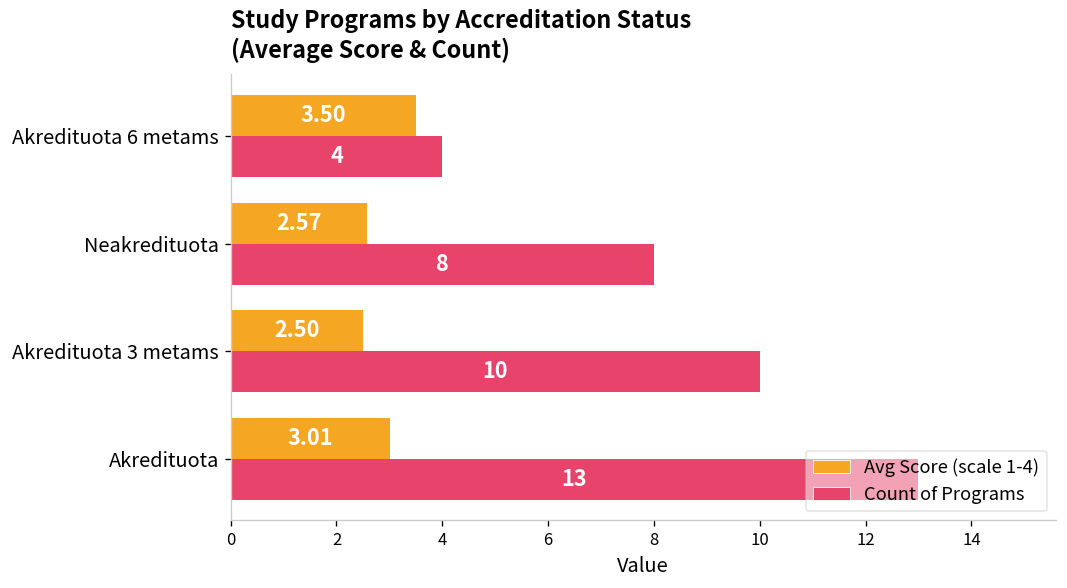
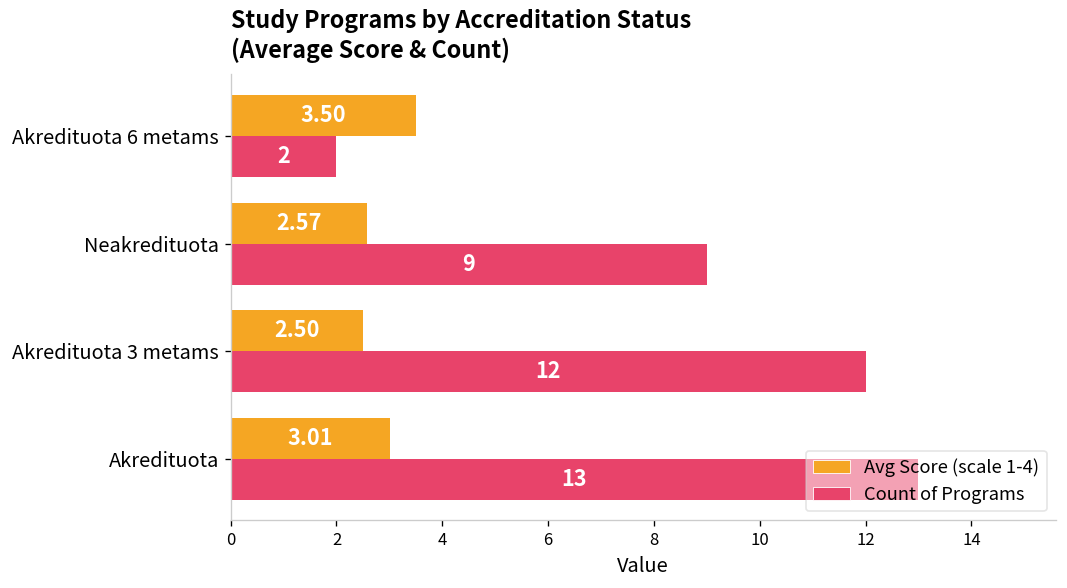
Count of Programs, Akredituota 6 metams: 4 -> 2
Count of Programs, Neakredituota: 8 -> 9
Count of Programs, Akredituota 3 metams: 10 -> 12
